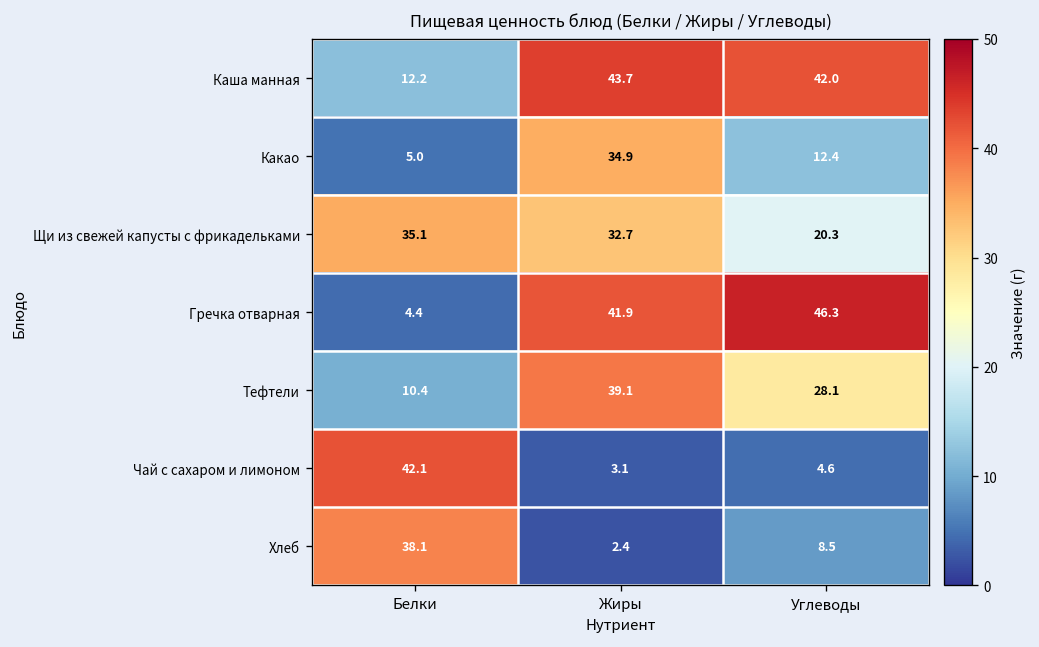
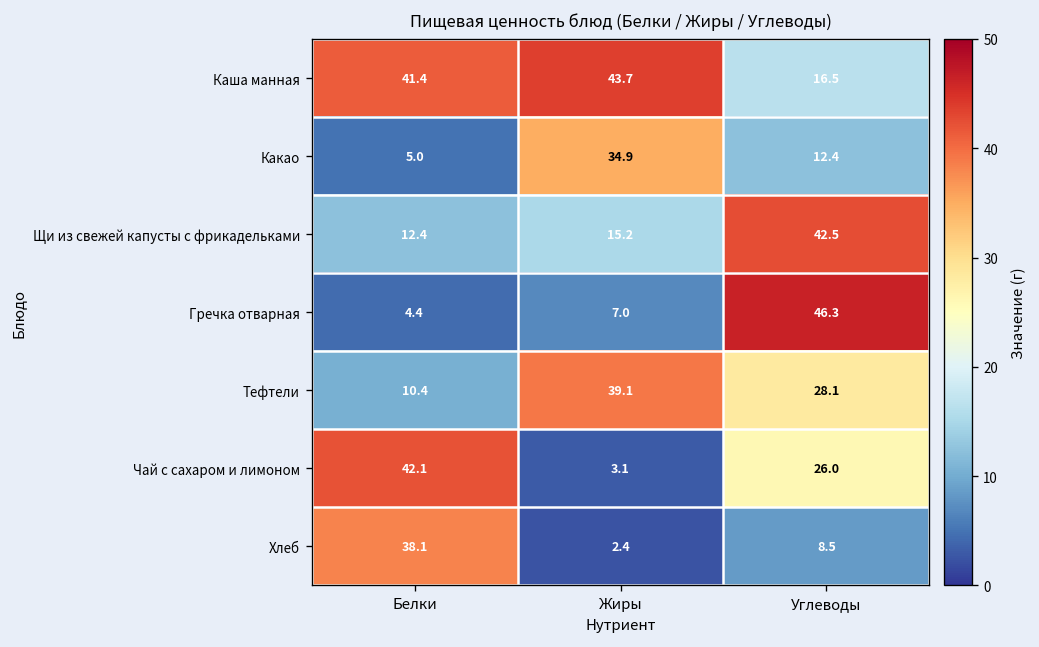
Каша манная, Белки: 12.2 -> 41.4
Каша манная, Углеводы: 42.0 -> 16.5
Щи из свежей капусты с фрикадельками, Белки: 35.1 -> 12.4
Щи из свежей капусты с фрикадельками, Жиры: 32.7 -> 15.2
Щи из свежей капусты с фрикадельками, Углеводы: 20.3 -> 42.5
Гречка отварная, Жиры: 41.9 -> 7.0
Чай с сахаром и лимоном, Углеводы: 4.6 -> 26.0
